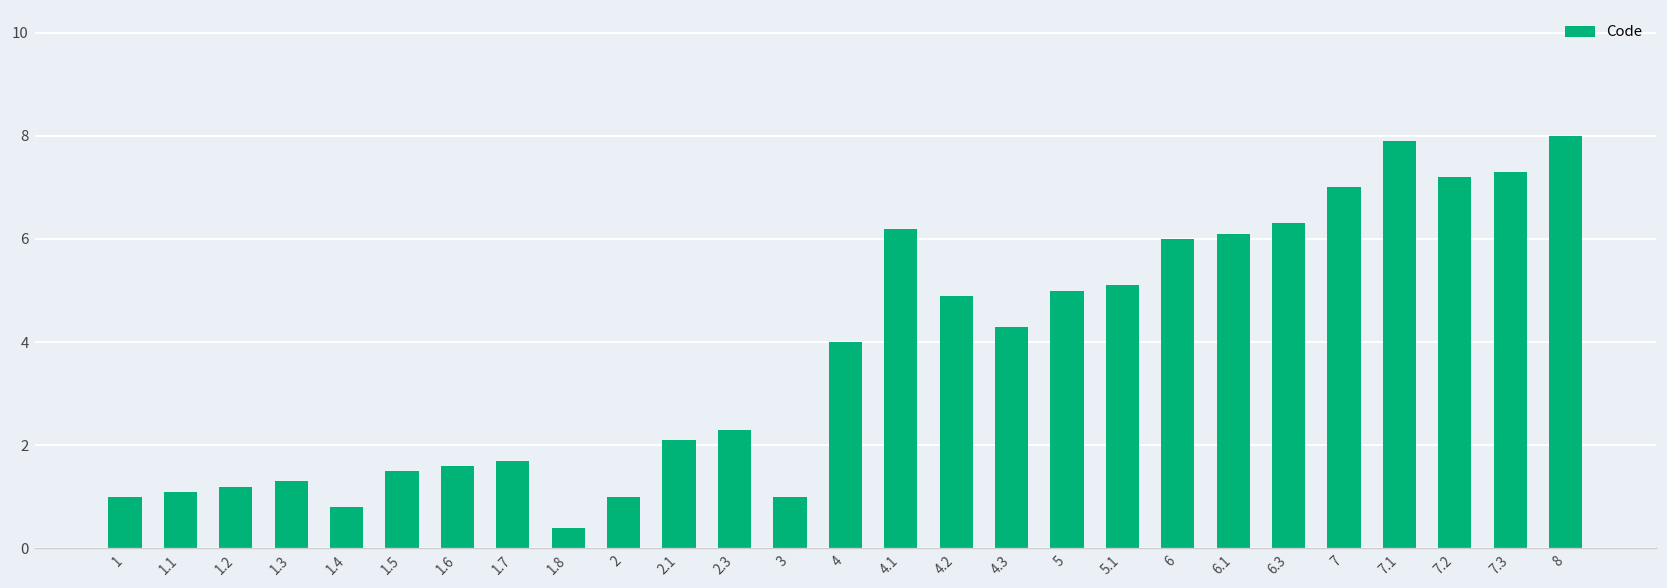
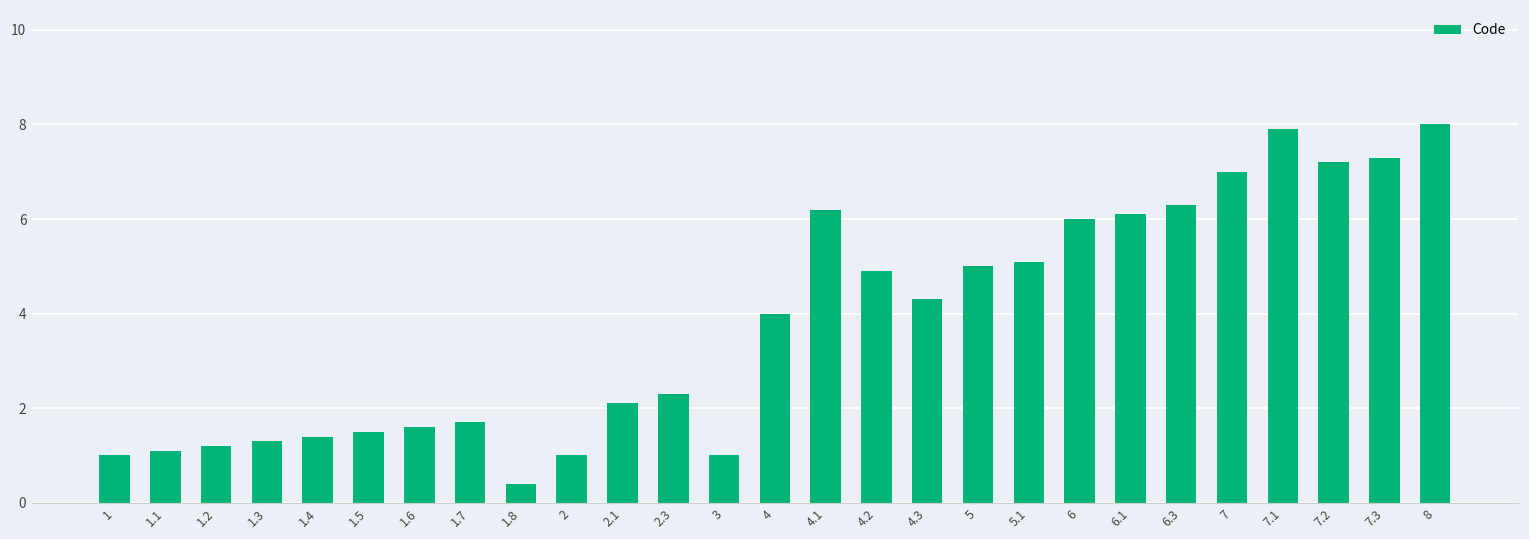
1.4: 0.8 -> 1.4
